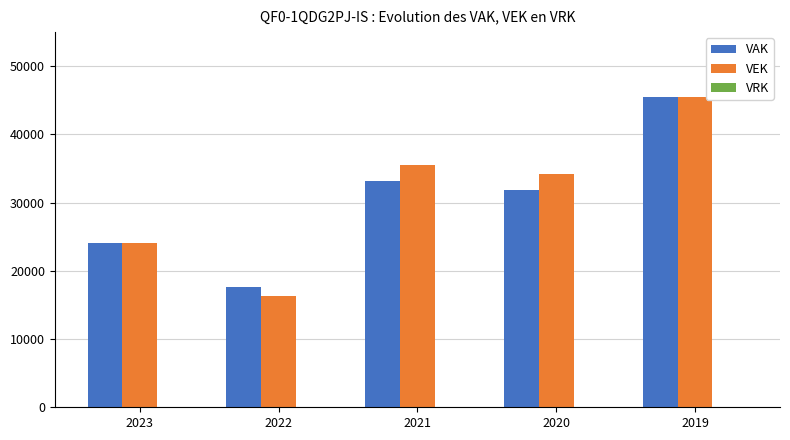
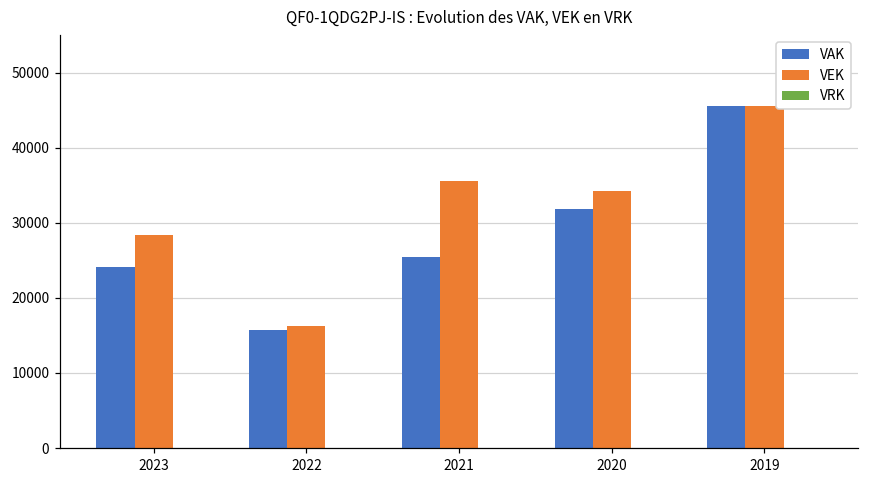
VEK, 2023: 24000 -> 28000
VAK, 2022: 18000 -> 16000
VAK, 2021: 33000 -> 26000
